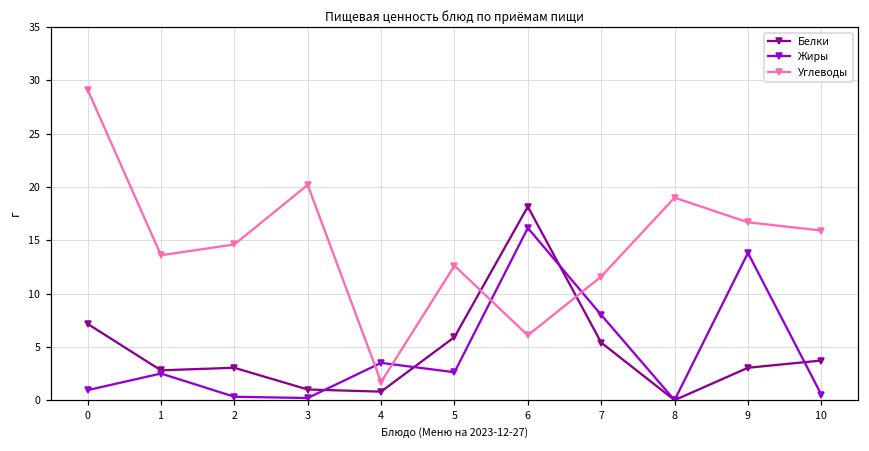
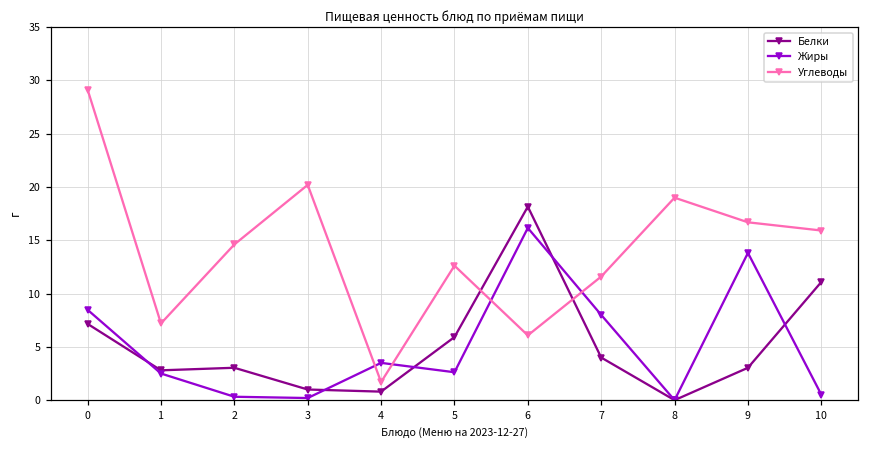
Жиры, 0: 1 -> 8
Углеводы, 1: 14 -> 7
Белки, 7: 5 -> 4
Белки, 10: 4 -> 11
